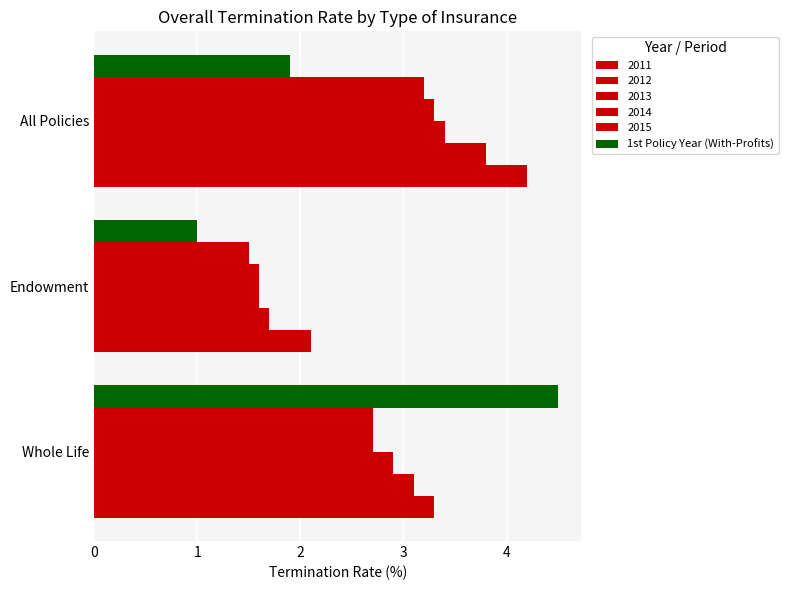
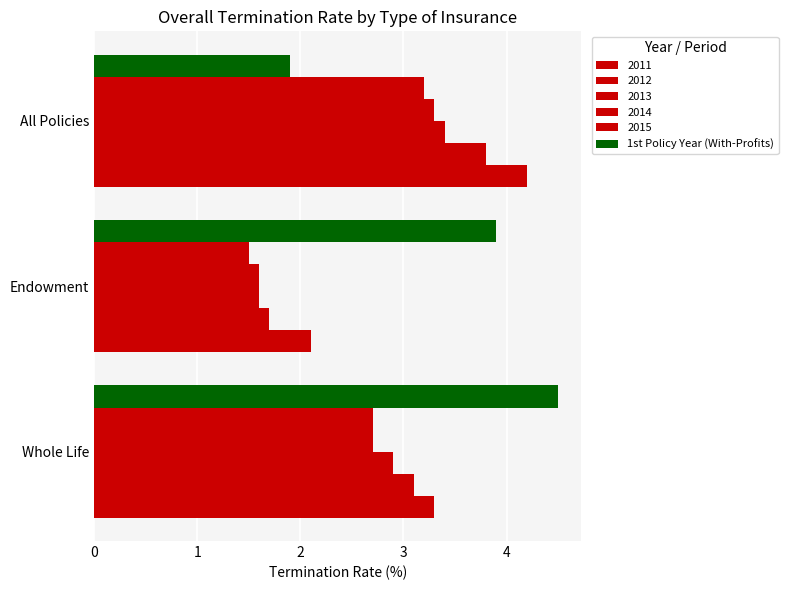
1st Policy Year (With-Profits), Endowment: 1.0 -> 3.9
